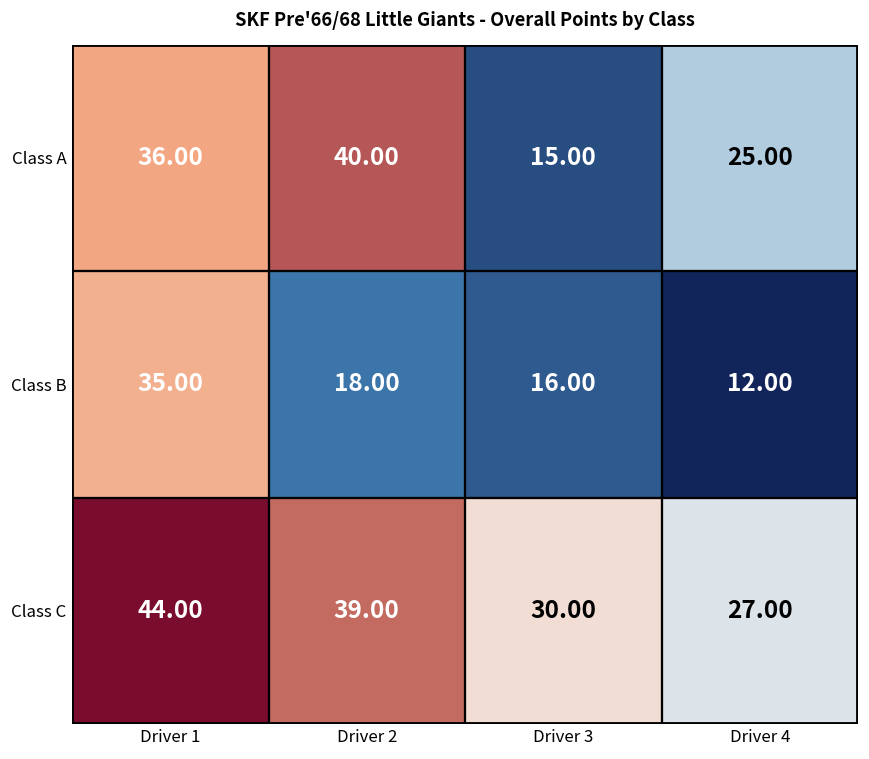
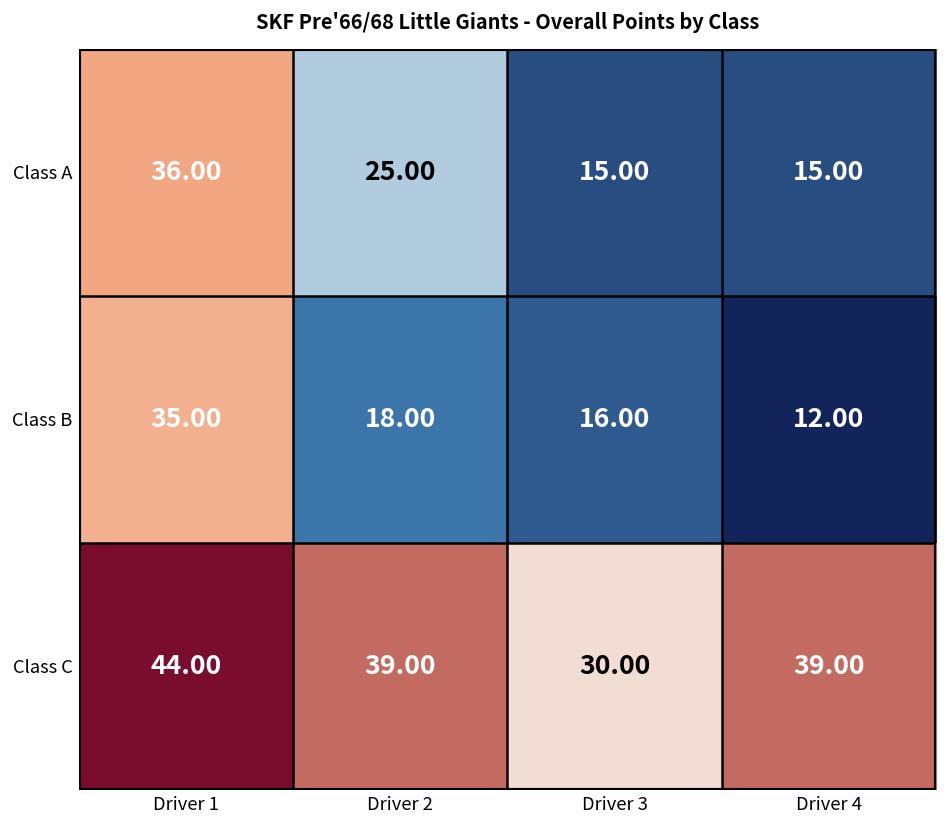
Class A, Driver 2: 40.00 -> 25.00
Class A, Driver 4: 25.00 -> 15.00
Class C, Driver 4: 27.00 -> 39.00
